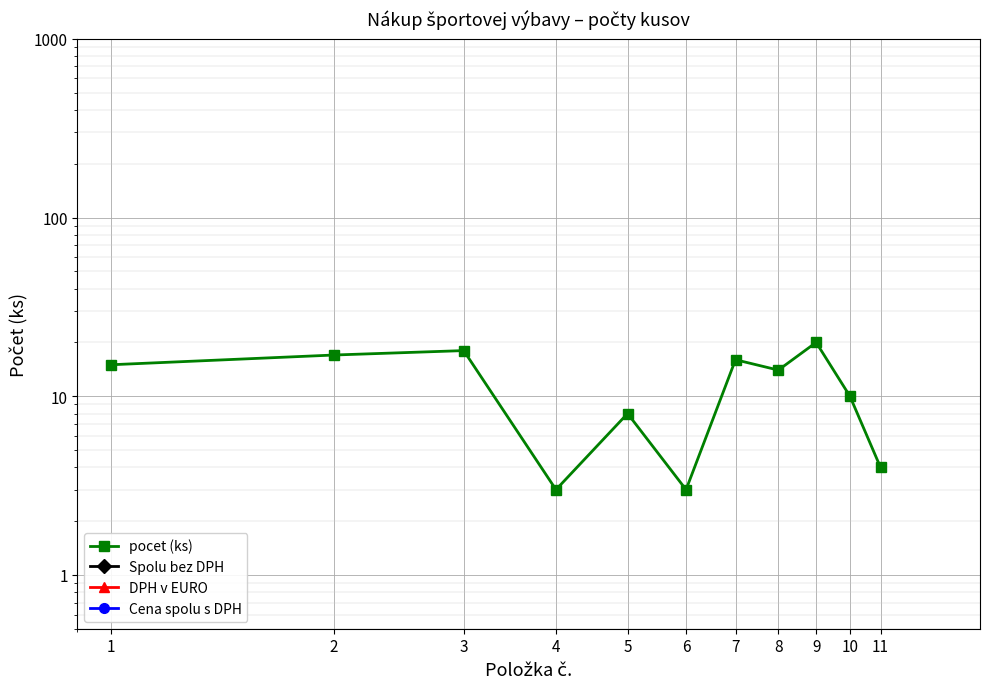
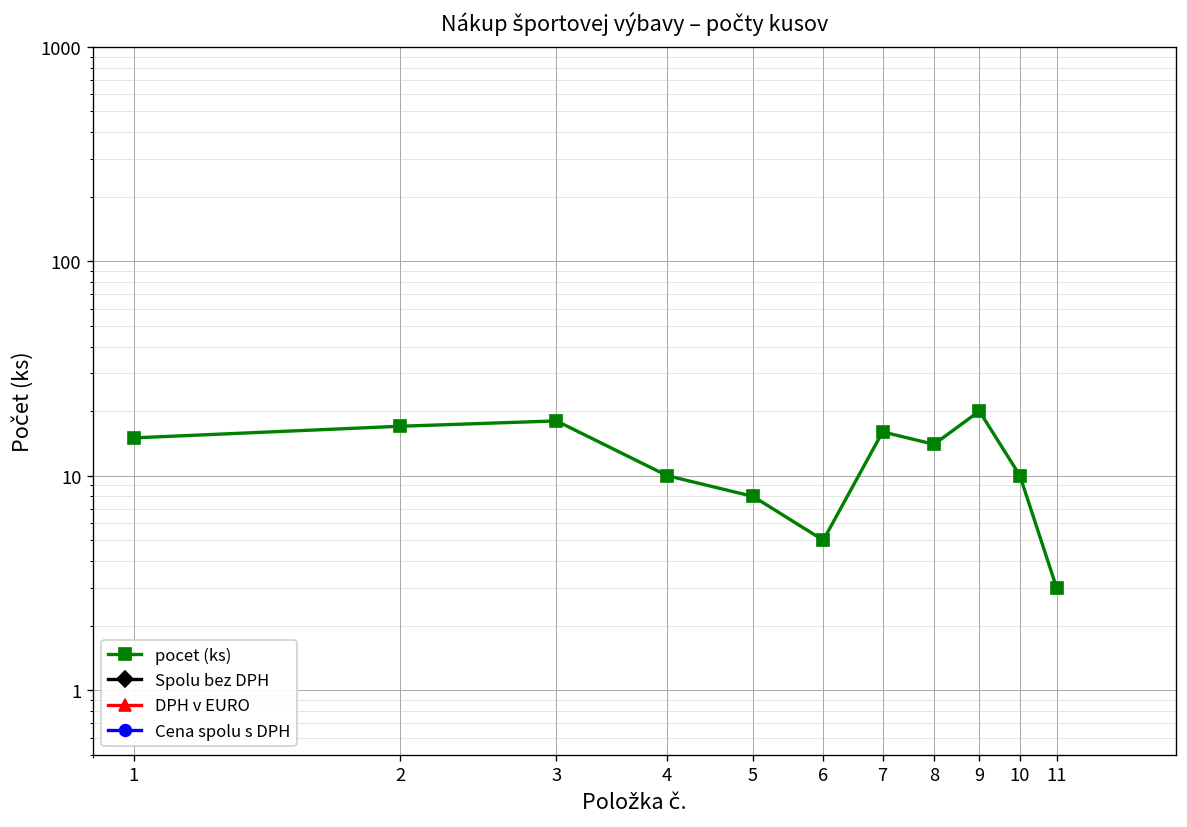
pocet (ks), 4: 3 -> 10
pocet (ks), 6: 3 -> 5
pocet (ks), 11: 4 -> 3
